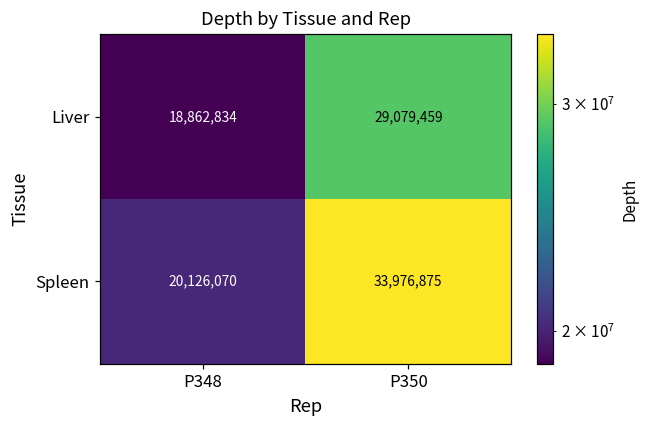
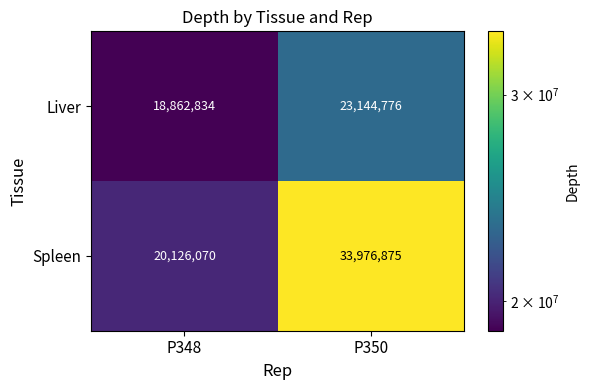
Liver, P350: 29,079,459 -> 23,144,776
